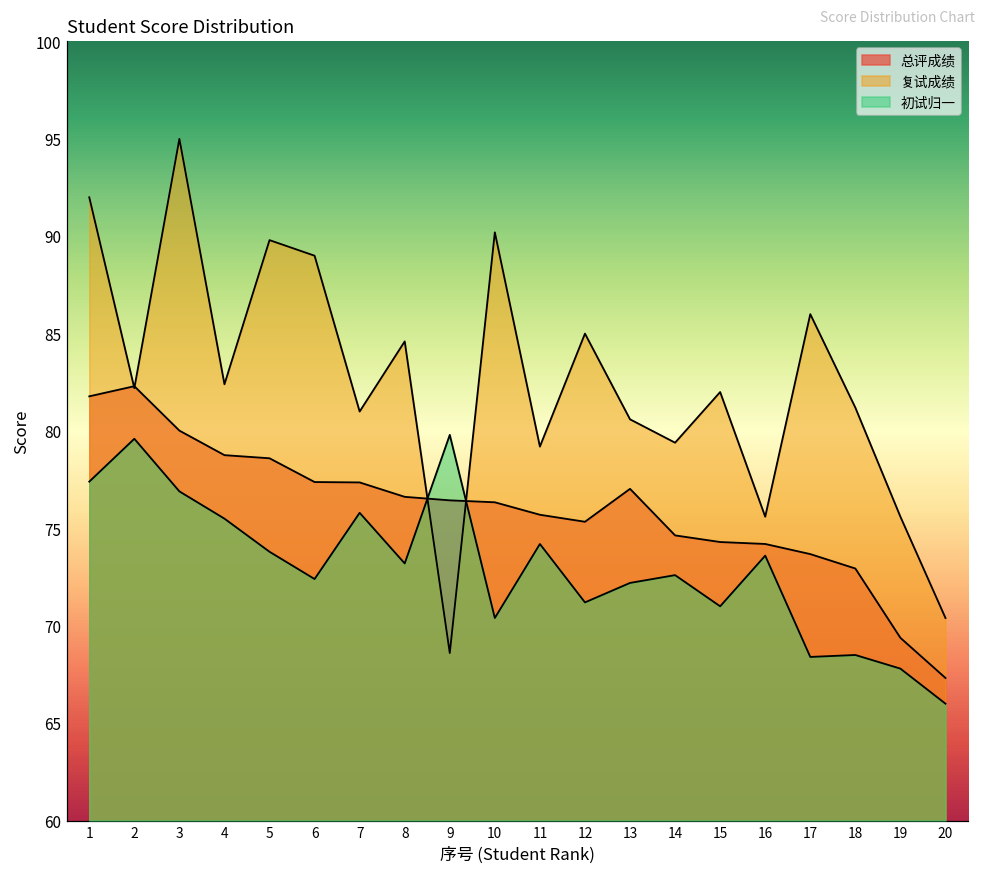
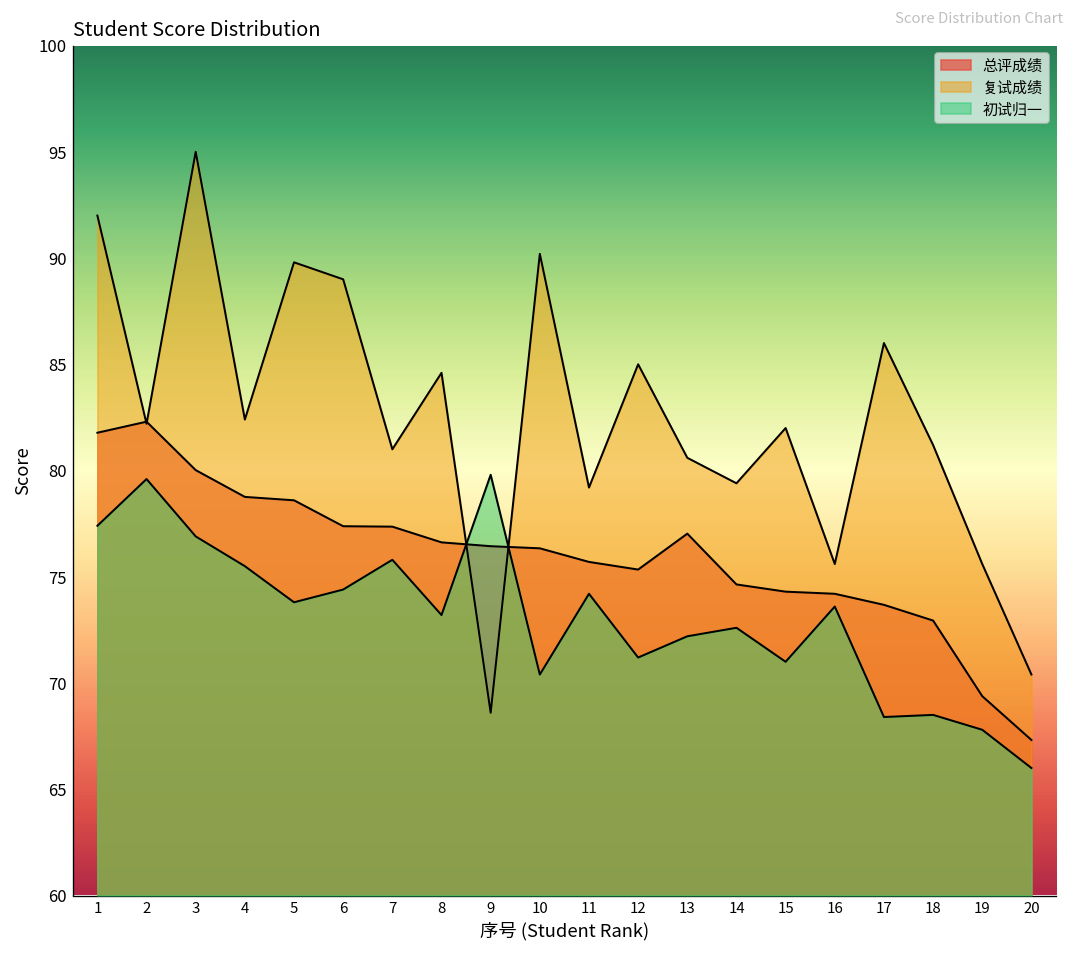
初试归一, 6: 72.4 -> 74.4
